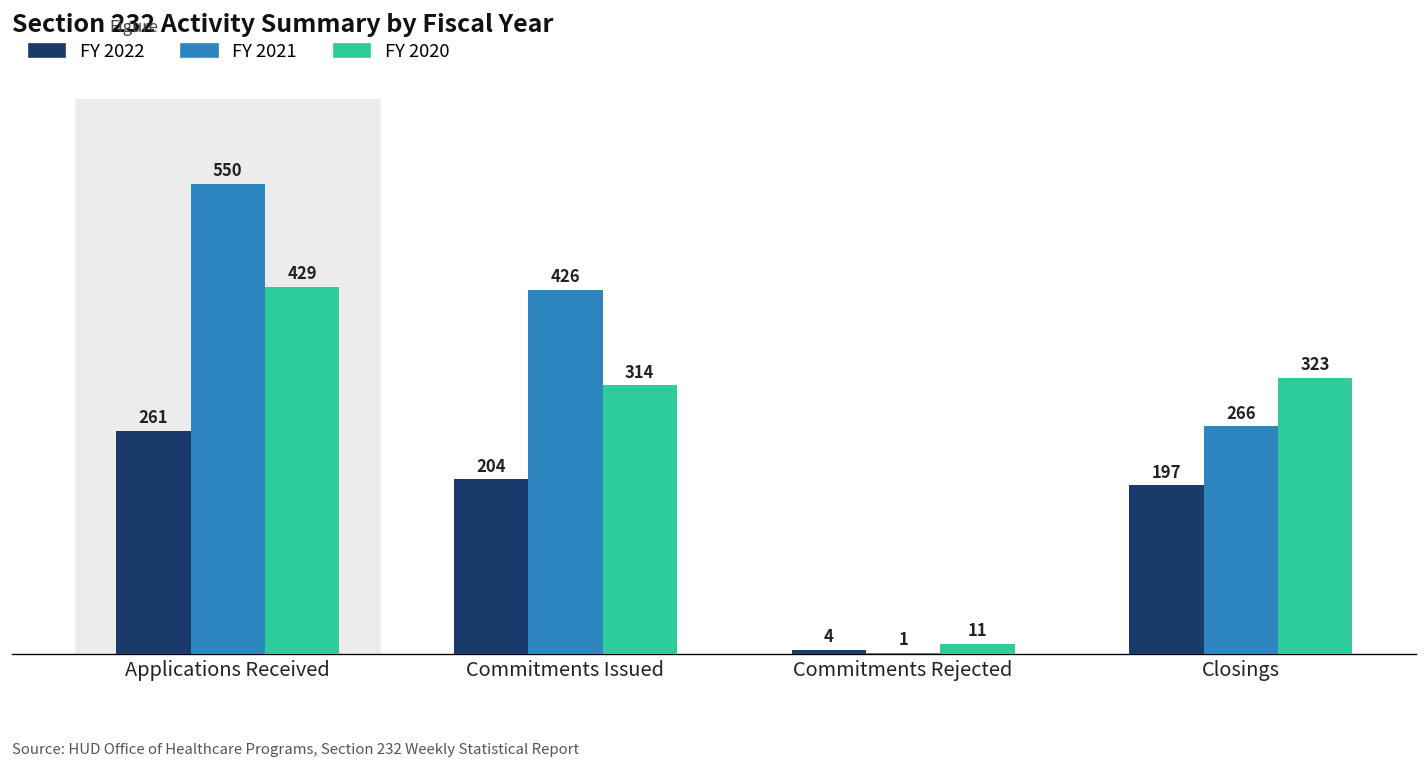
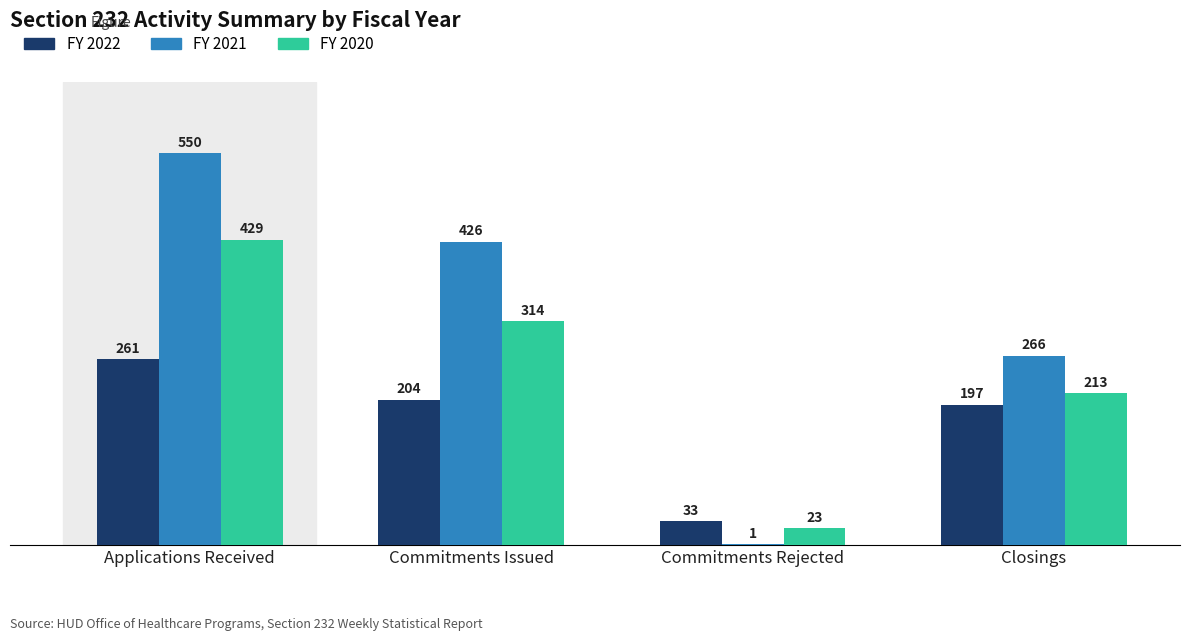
FY 2022, Commitments Rejected: 4 -> 33
FY 2020, Commitments Rejected: 11 -> 23
FY 2020, Closings: 323 -> 213
